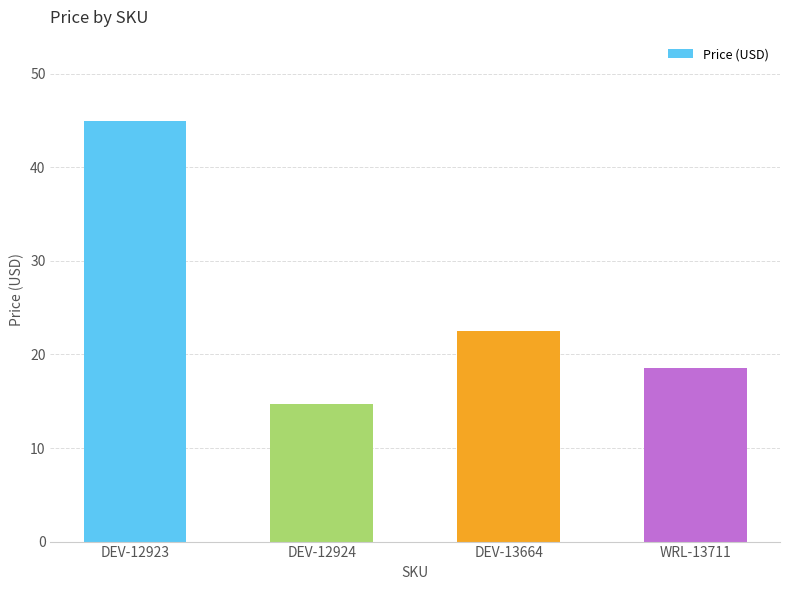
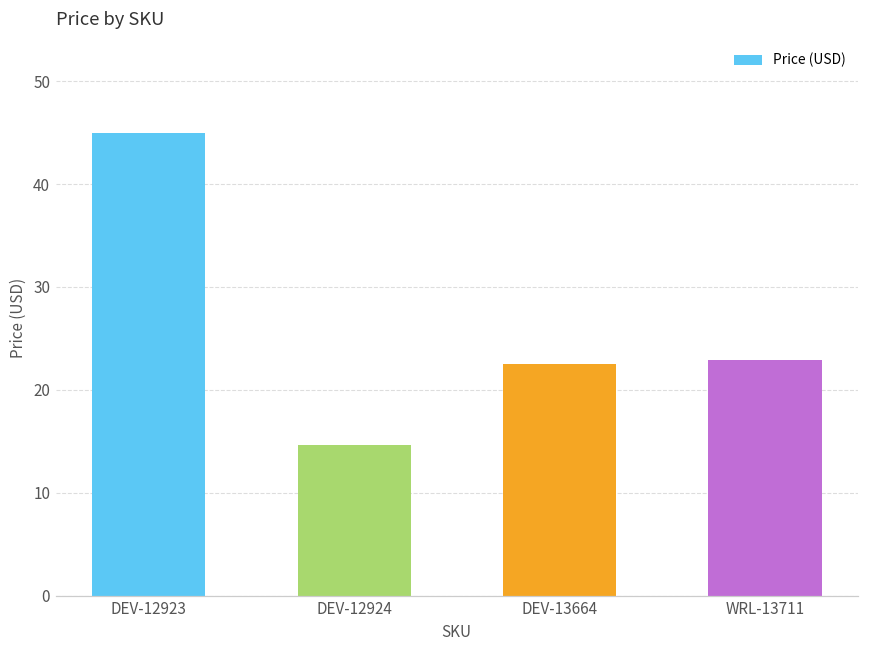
WRL-13711: 19 -> 23
